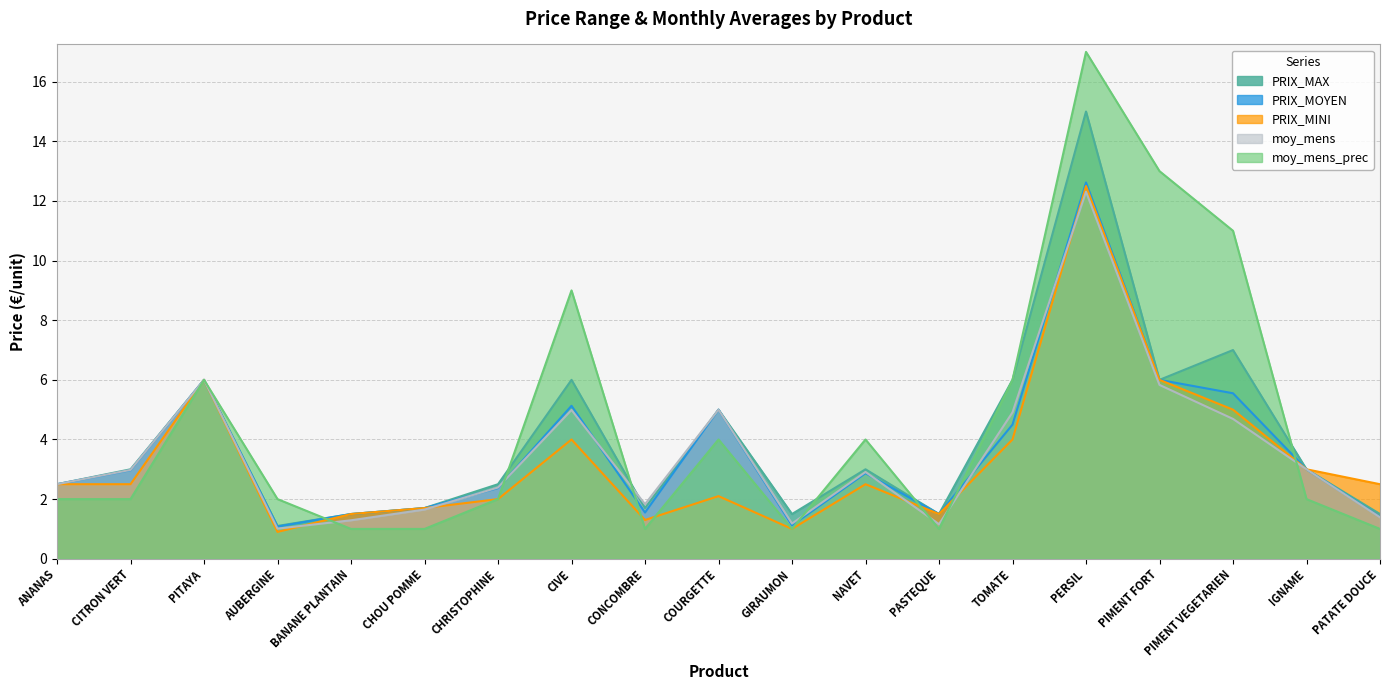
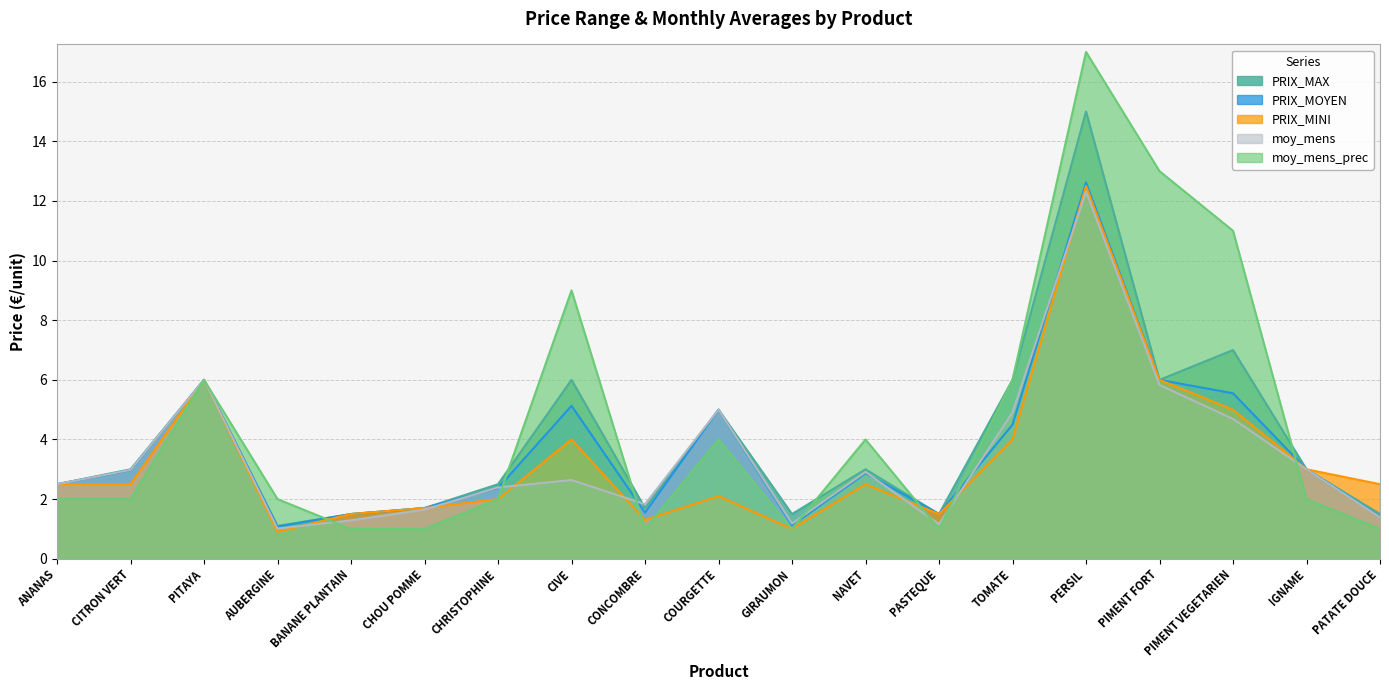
moy_mens, CIVE: 5.0 -> 2.6
